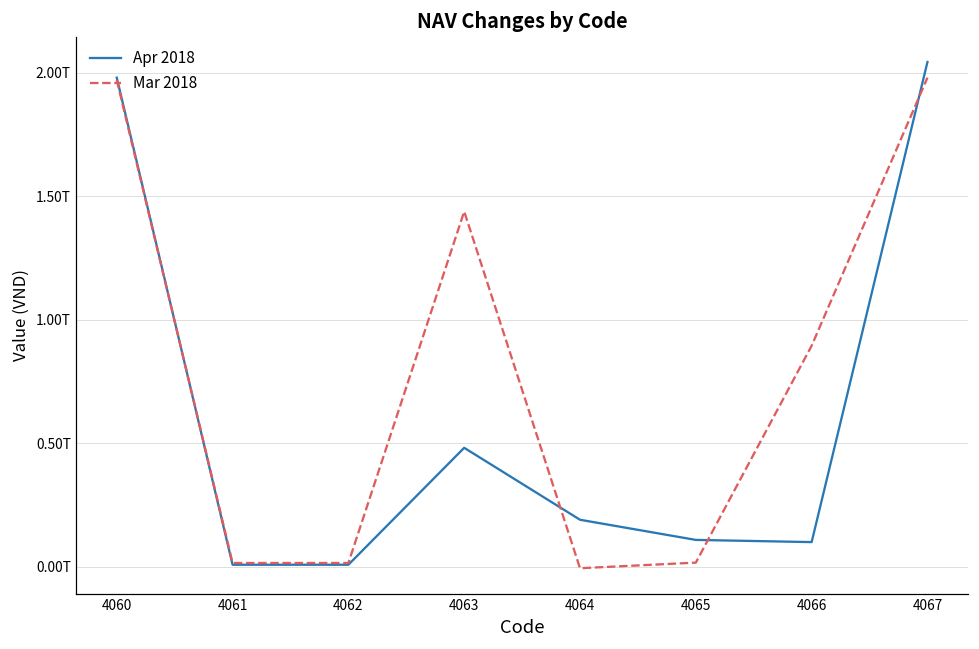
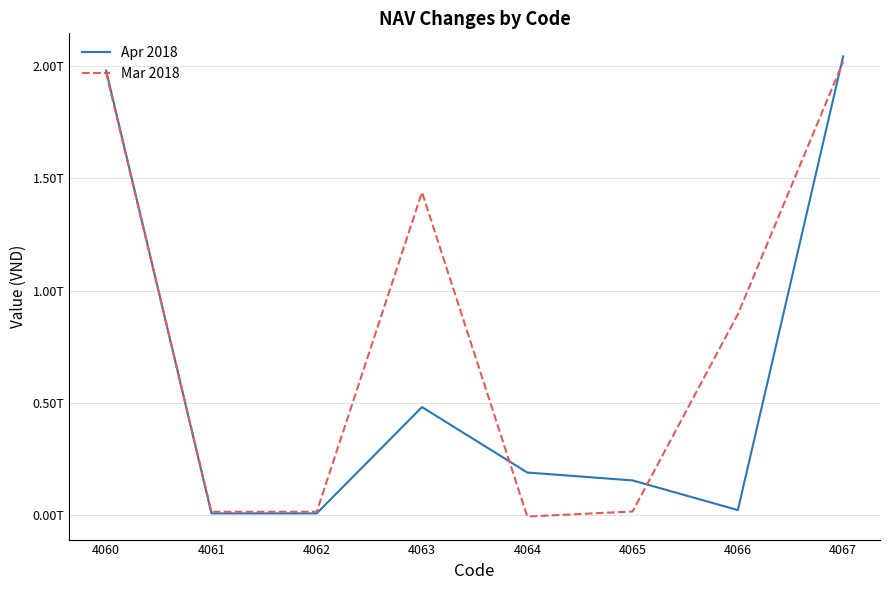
Apr 2018, 4065: 0.11T -> 0.16T
Apr 2018, 4066: 0.10T -> 0.02T
Mar 2018, 4067: 1.98T -> 2.02T
